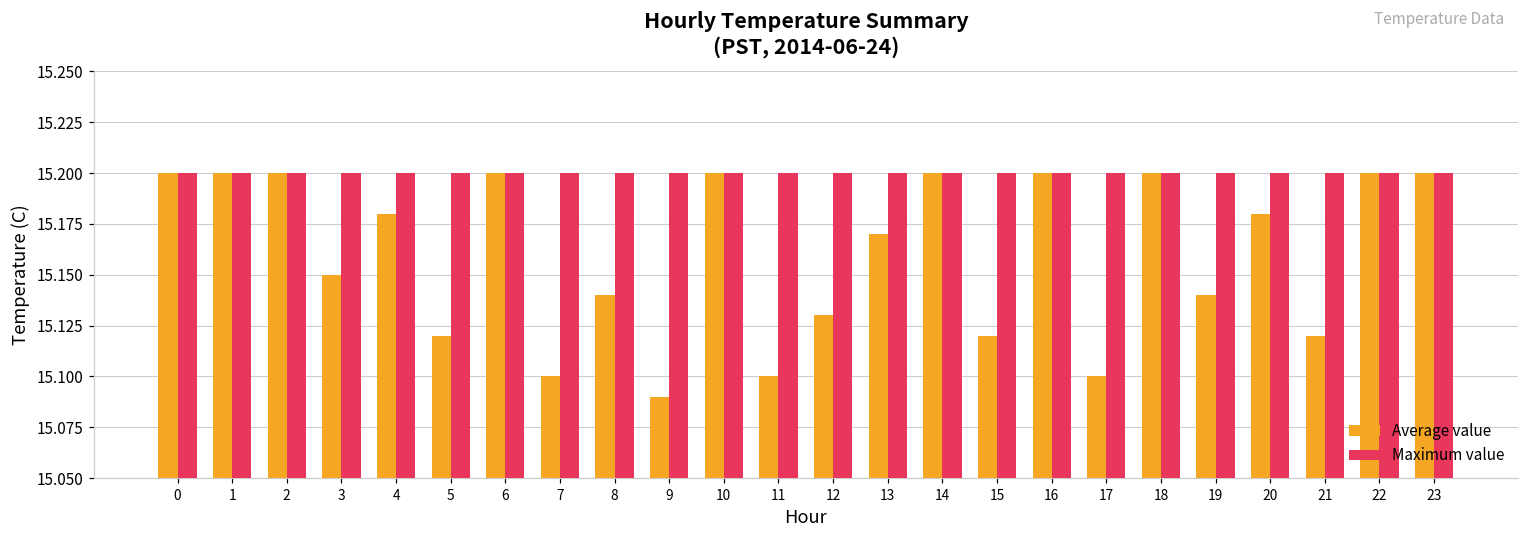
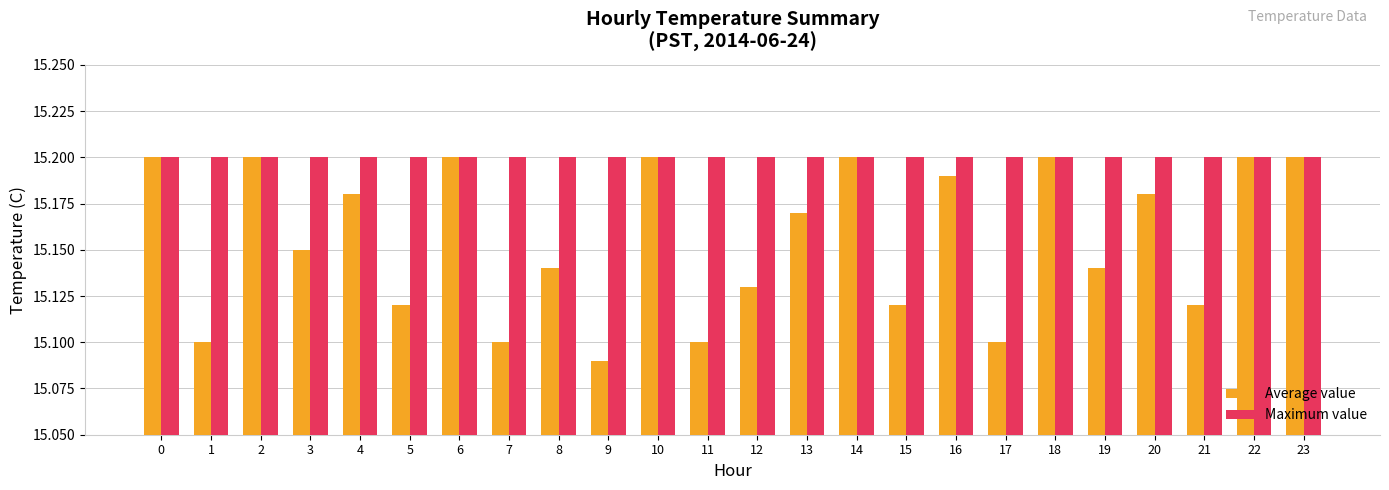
Average value, 1: 15.2 -> 15.1
Average value, 16: 15.20 -> 15.19
